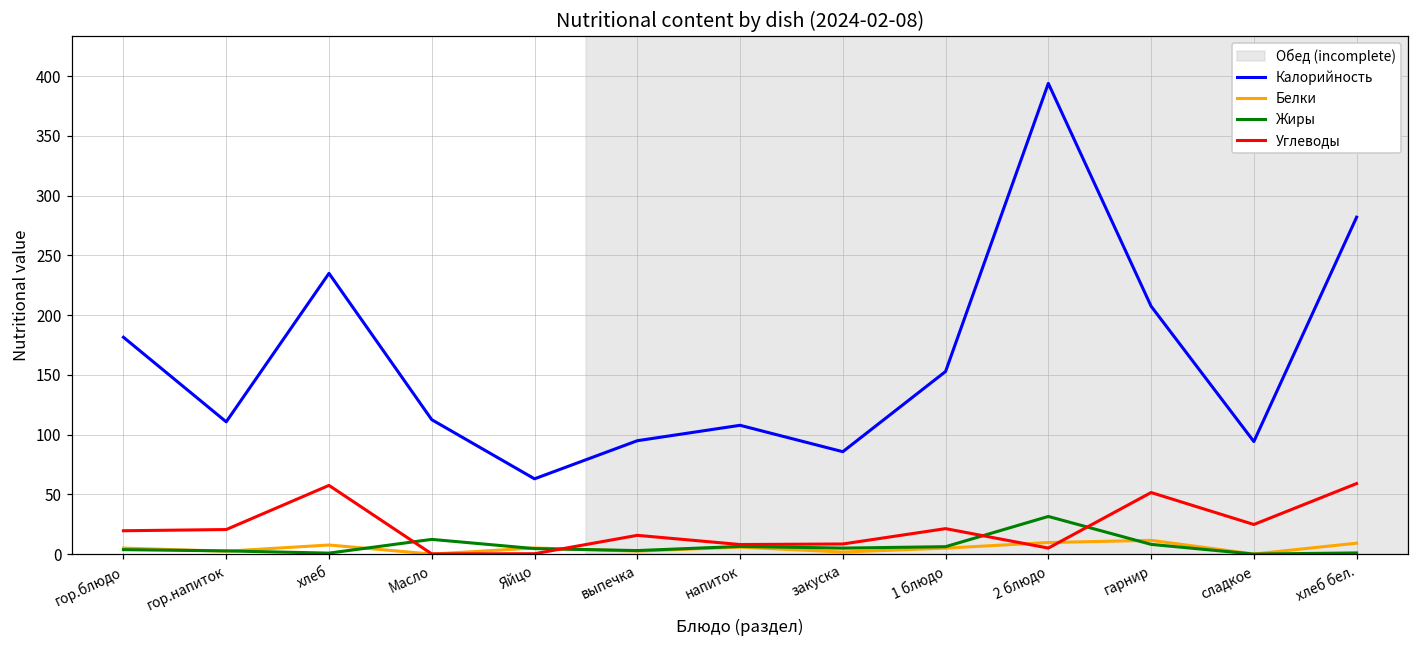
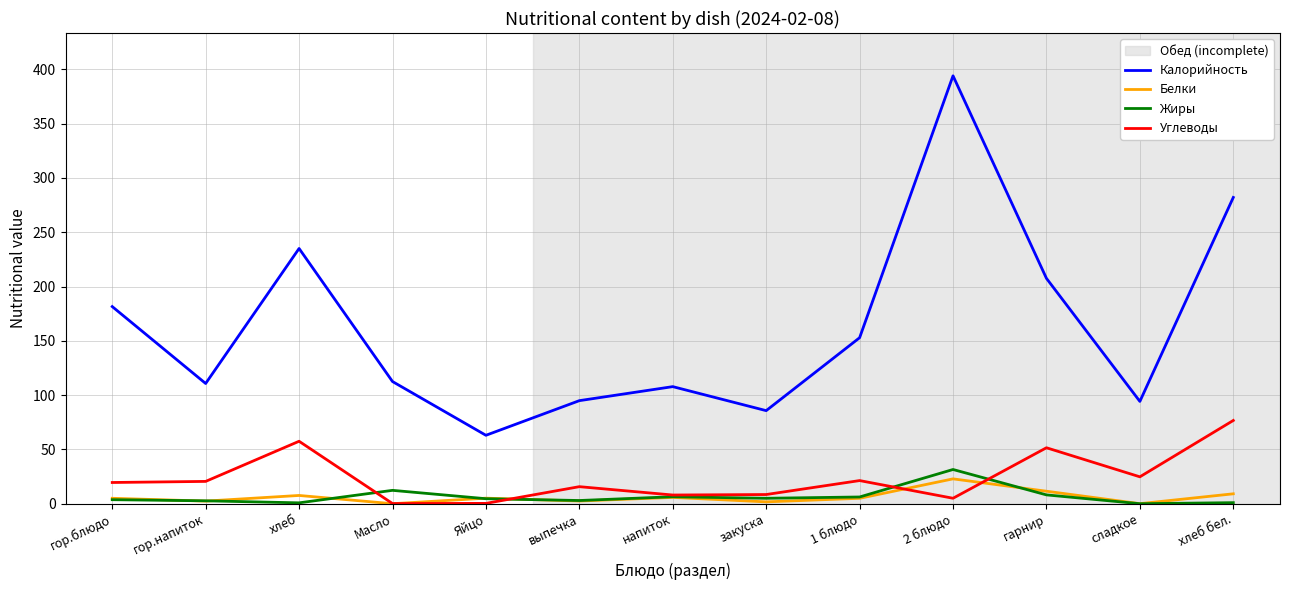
Белки, 2 блюдо: 10 -> 23
Углеводы, хлеб бел.: 59 -> 77
